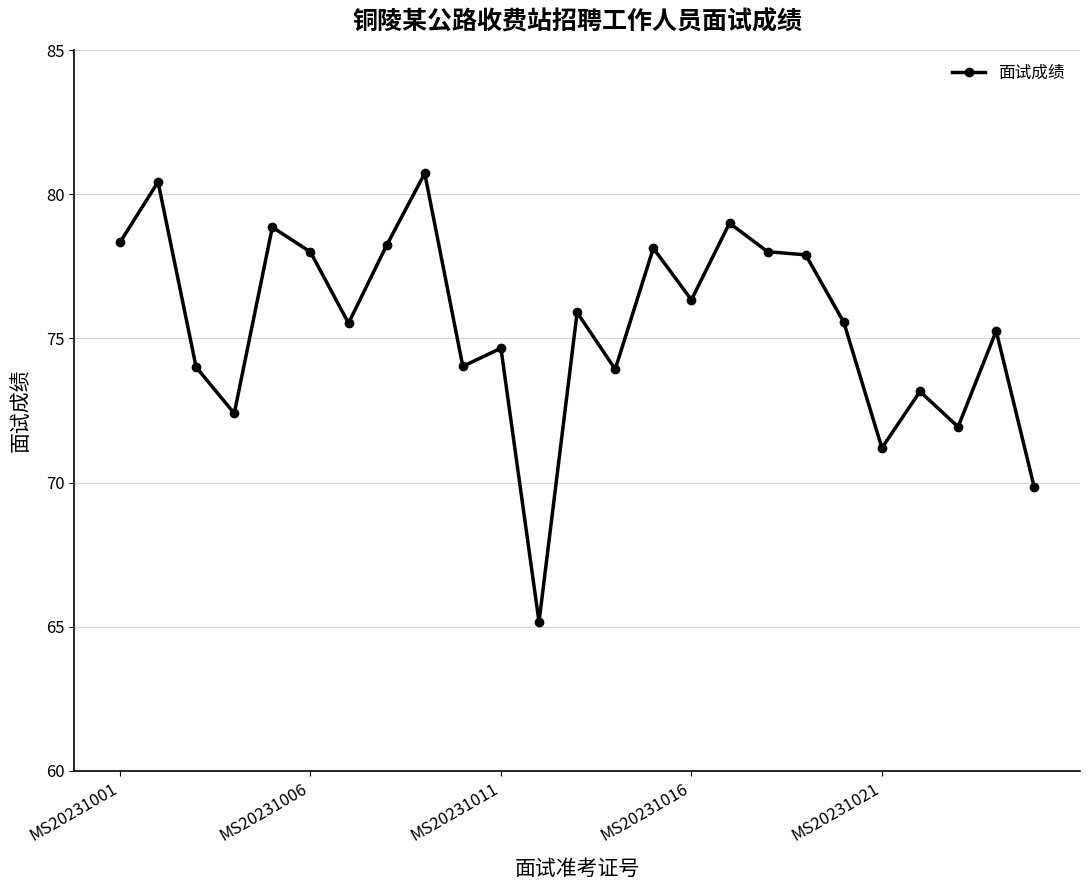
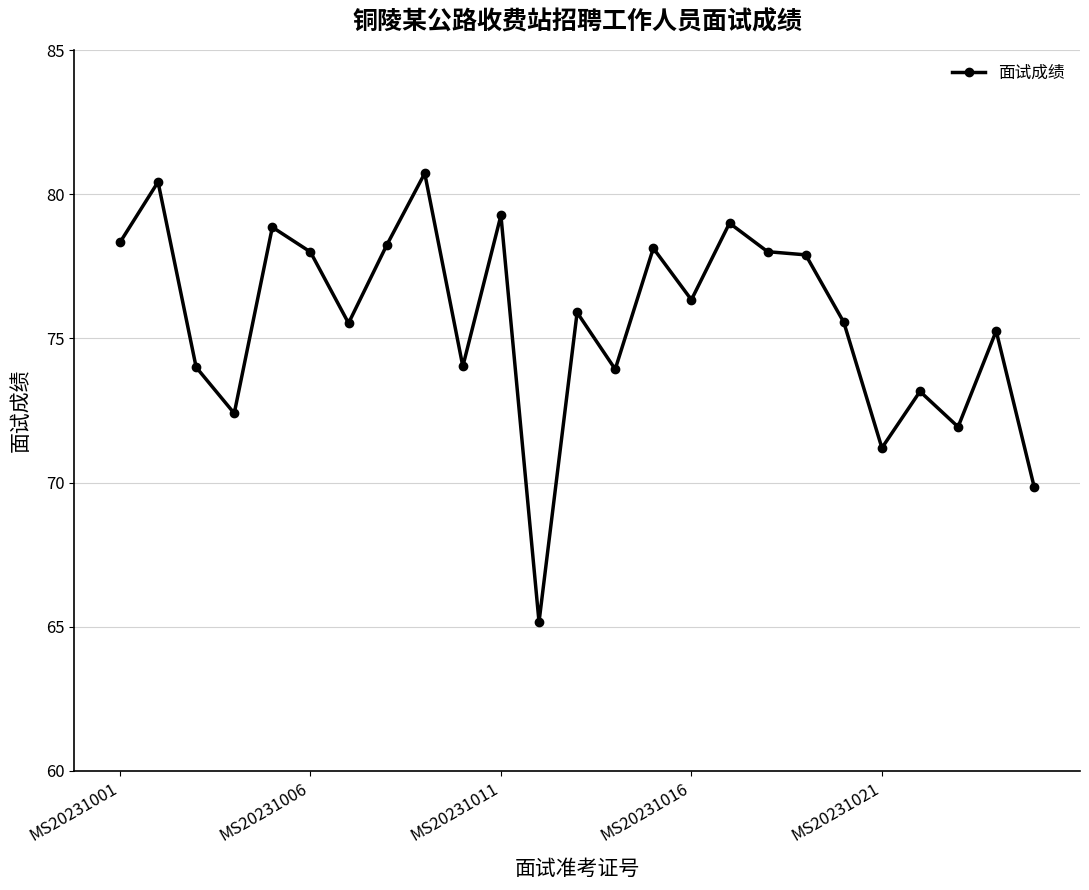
MS20231011: 74.7 -> 79.3
